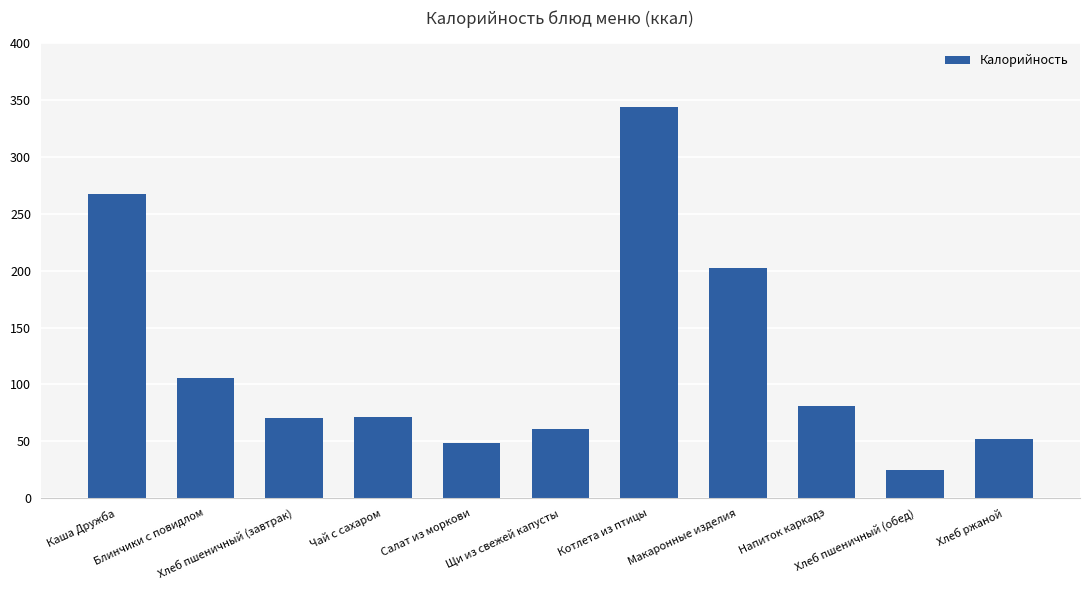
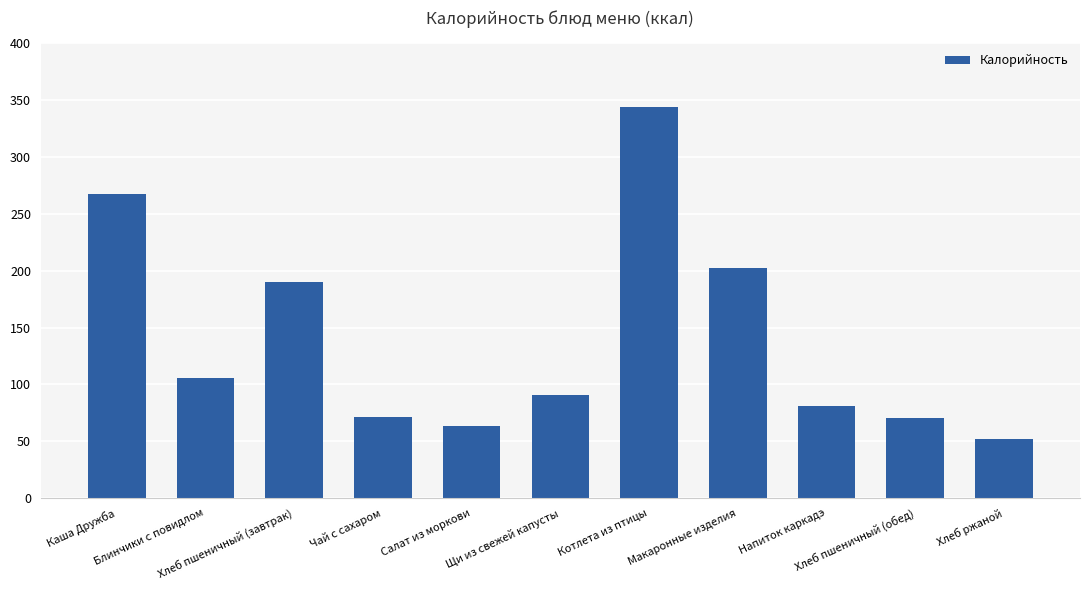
Хлеб пшеничный (завтрак): 71 -> 190
Салат из моркови: 49 -> 63
Щи из свежей капусты: 61 -> 91
Хлеб пшеничный (обед): 25 -> 71
